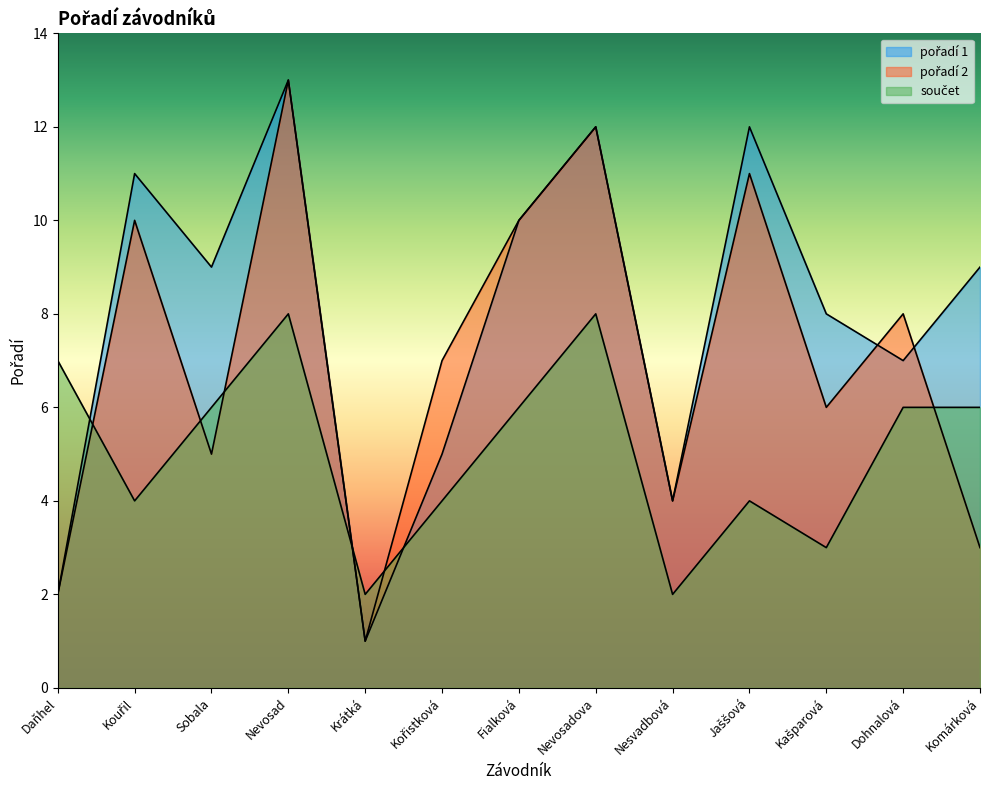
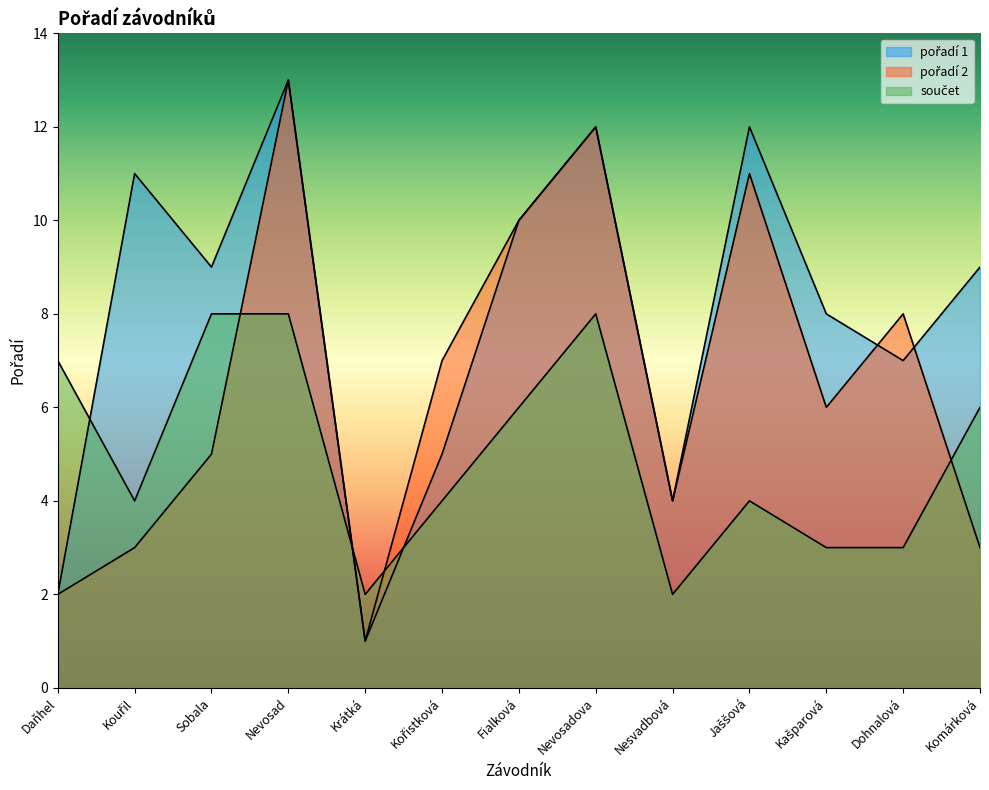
pořadí 2, Kouřil: 10 -> 3
součet, Sobala: 6 -> 8
součet, Dohnalová: 6 -> 3
